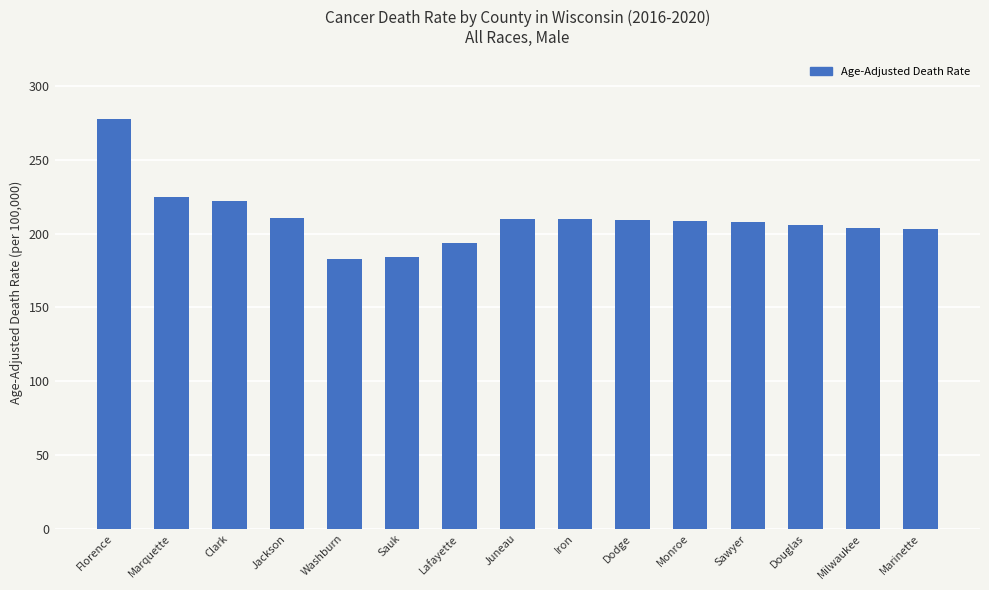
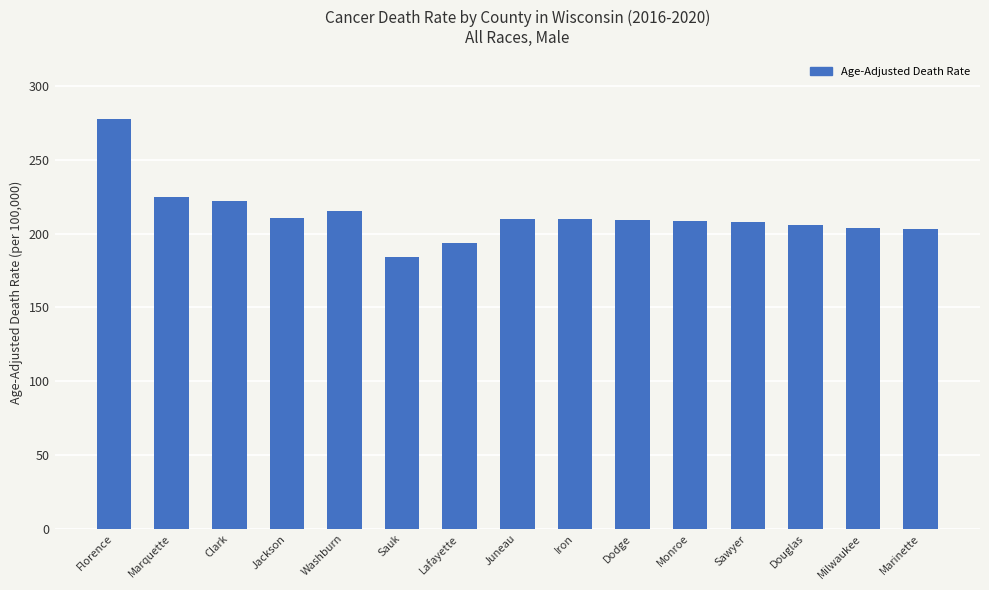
Washburn: 183 -> 216
